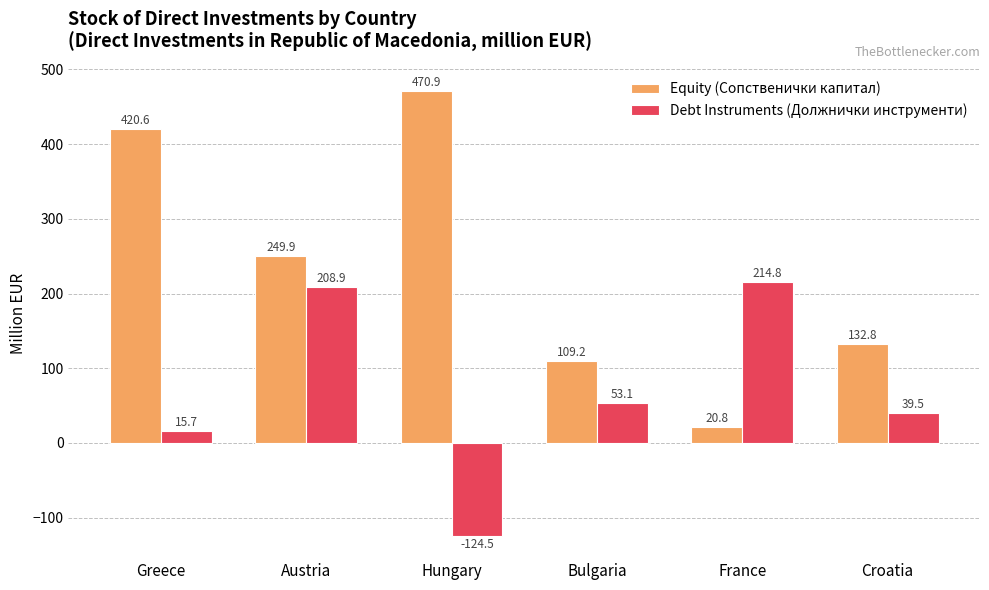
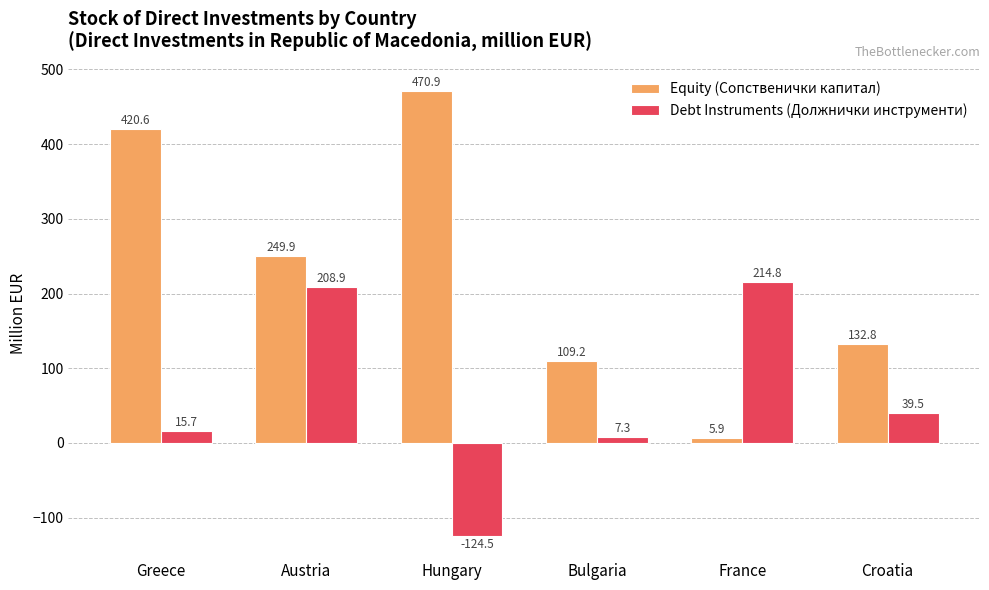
Debt Instruments (Должнички инструменти), Bulgaria: 53.1 -> 7.3
Equity (Сопственички капитал), France: 20.8 -> 5.9
